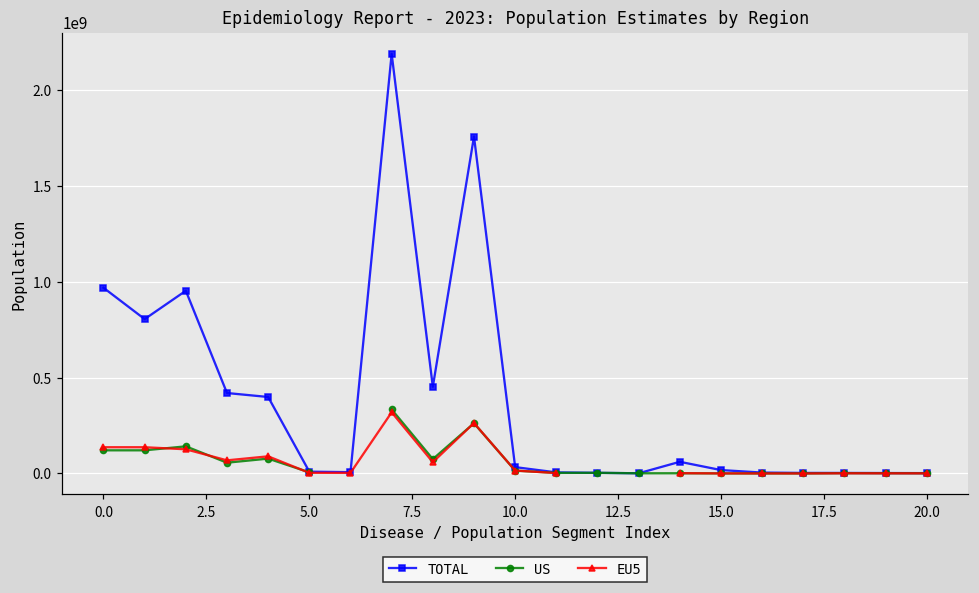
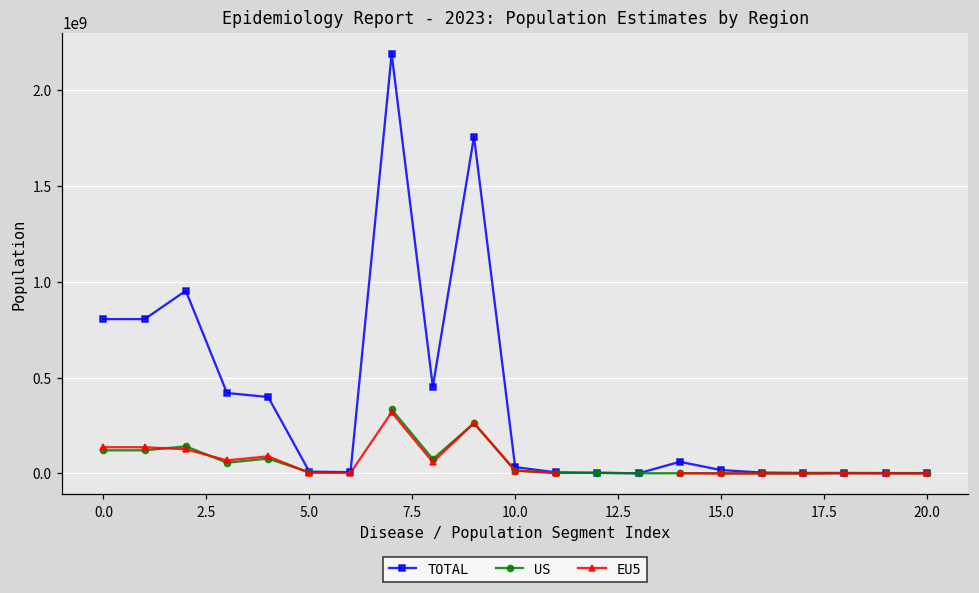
TOTAL, 0.0: 970000000 -> 800000000
